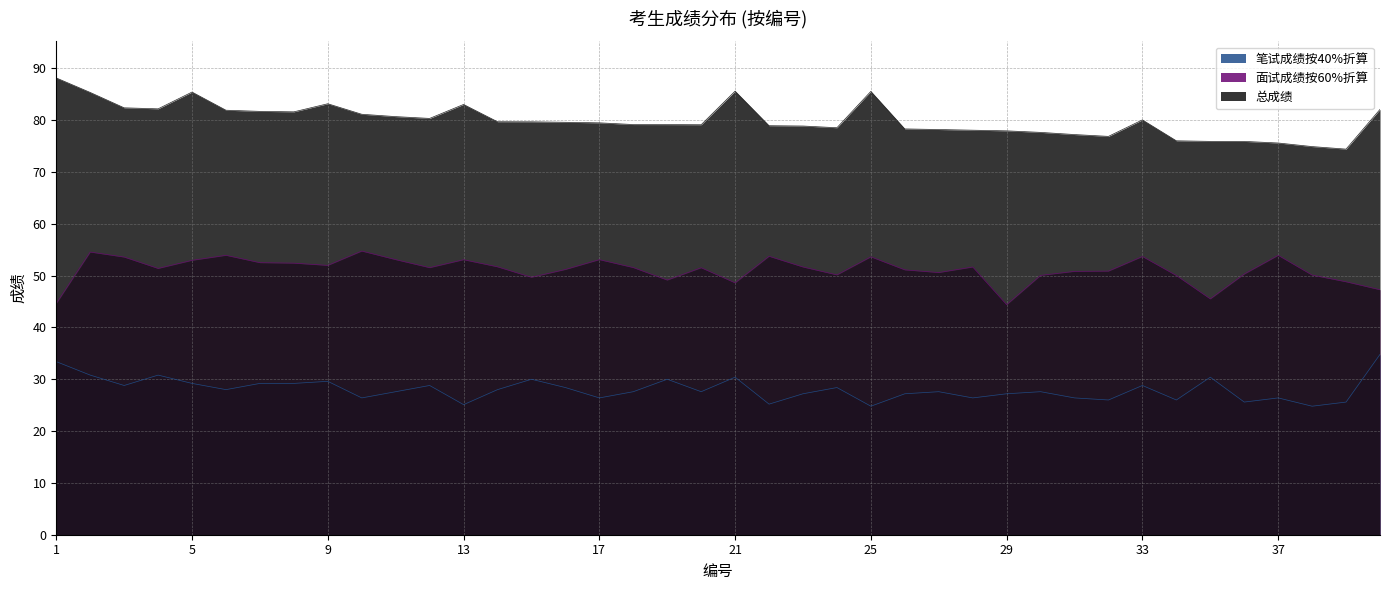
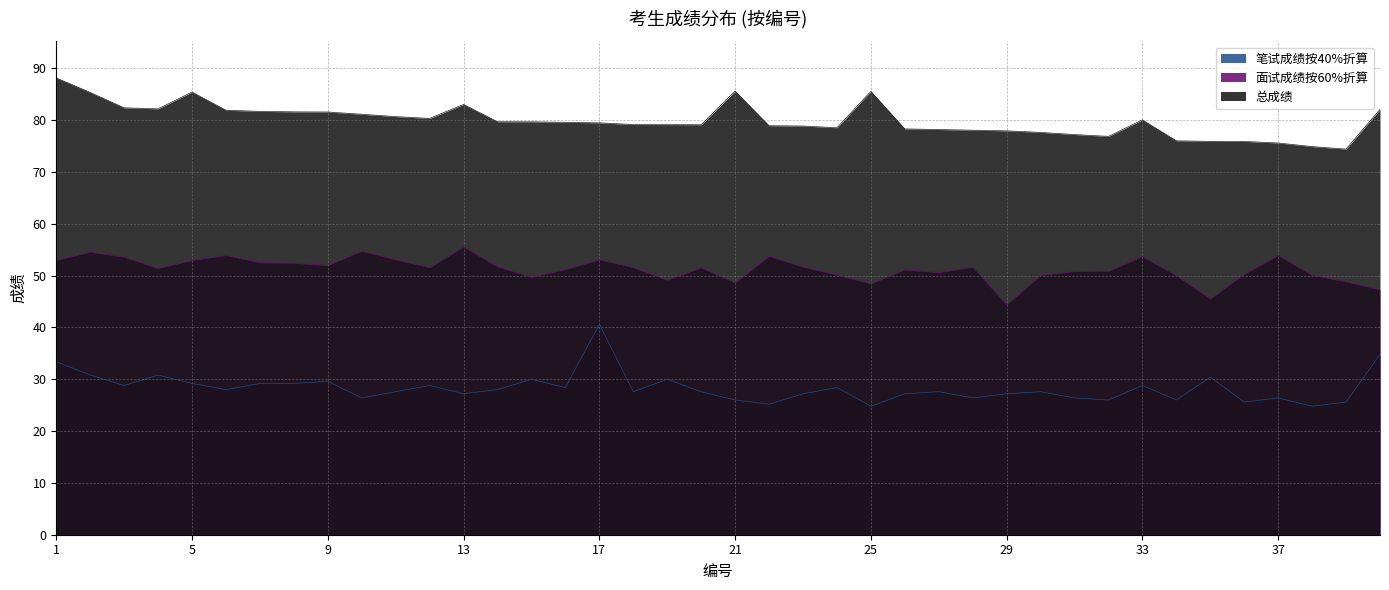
面试成绩按60%折算, 1: 45 -> 53
总成绩, 9: 83 -> 82
笔试成绩按40%折算, 13: 25 -> 27
面试成绩按60%折算, 13: 53 -> 56
笔试成绩按40%折算, 17: 26 -> 41
笔试成绩按40%折算, 21: 30 -> 26
面试成绩按60%折算, 25: 54 -> 48
